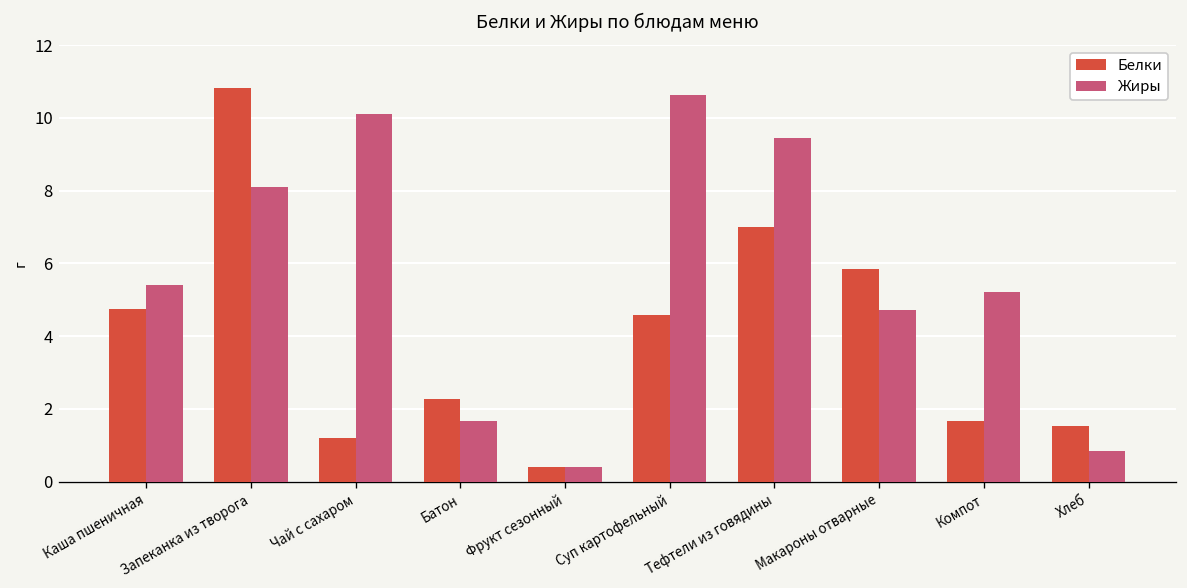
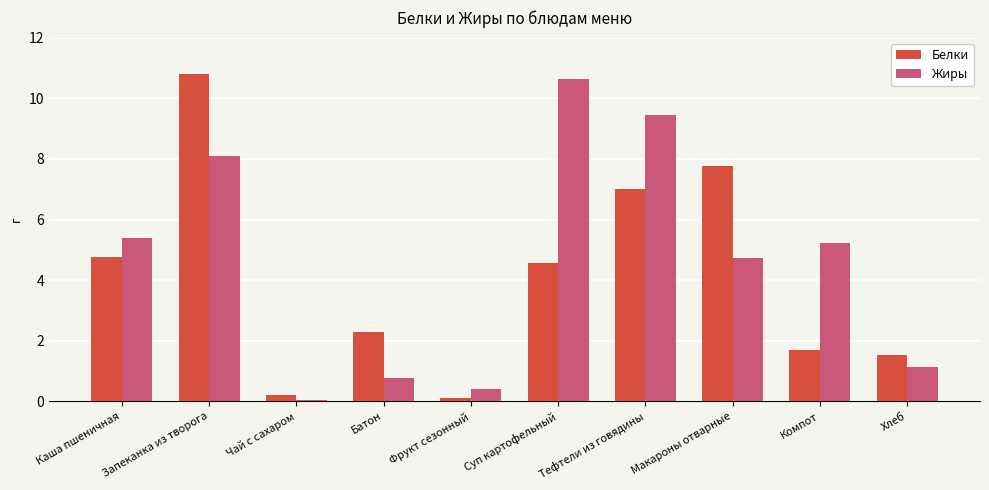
Белки, Чай с сахаром: 1.2 -> 0.2
Жиры, Чай с сахаром: 10.1 -> 0.1
Жиры, Батон: 1.7 -> 0.8
Белки, Фрукт сезонный: 0.4 -> 0.1
Белки, Макароны отварные: 5.9 -> 7.8
Жиры, Хлеб: 0.9 -> 1.1
